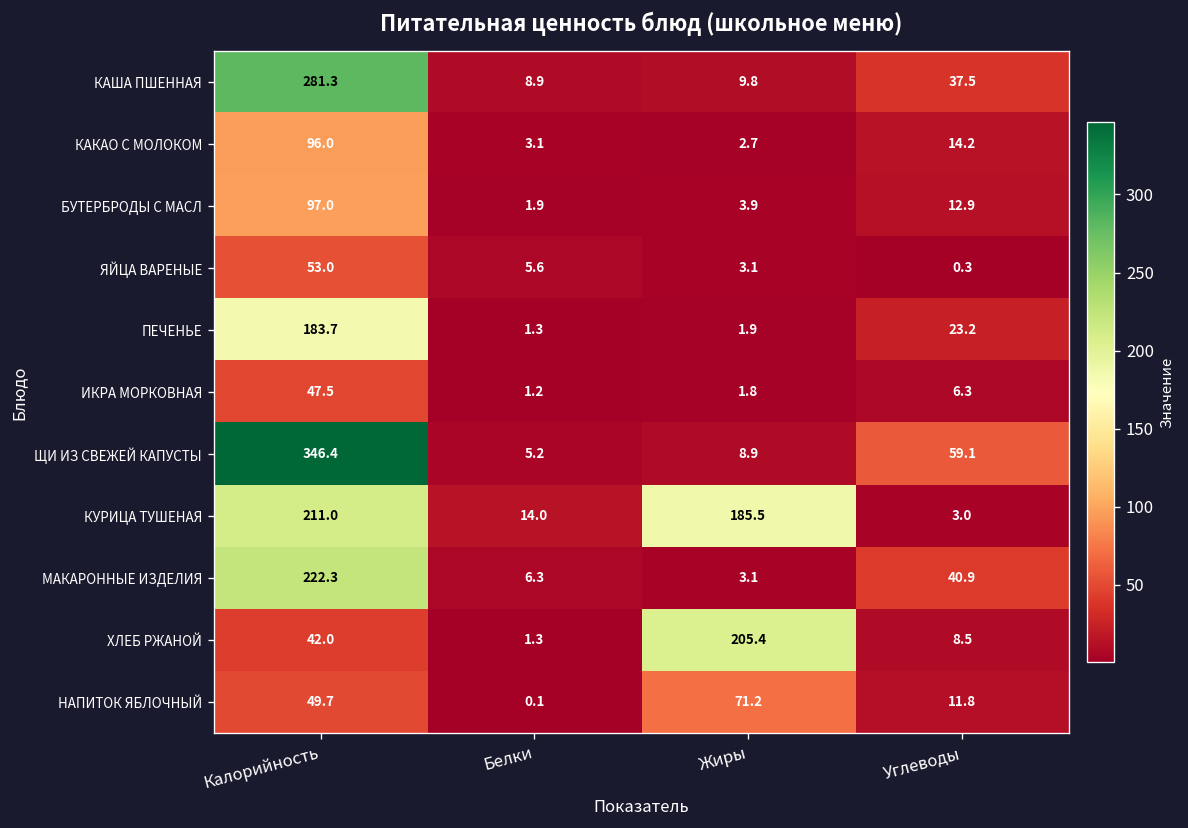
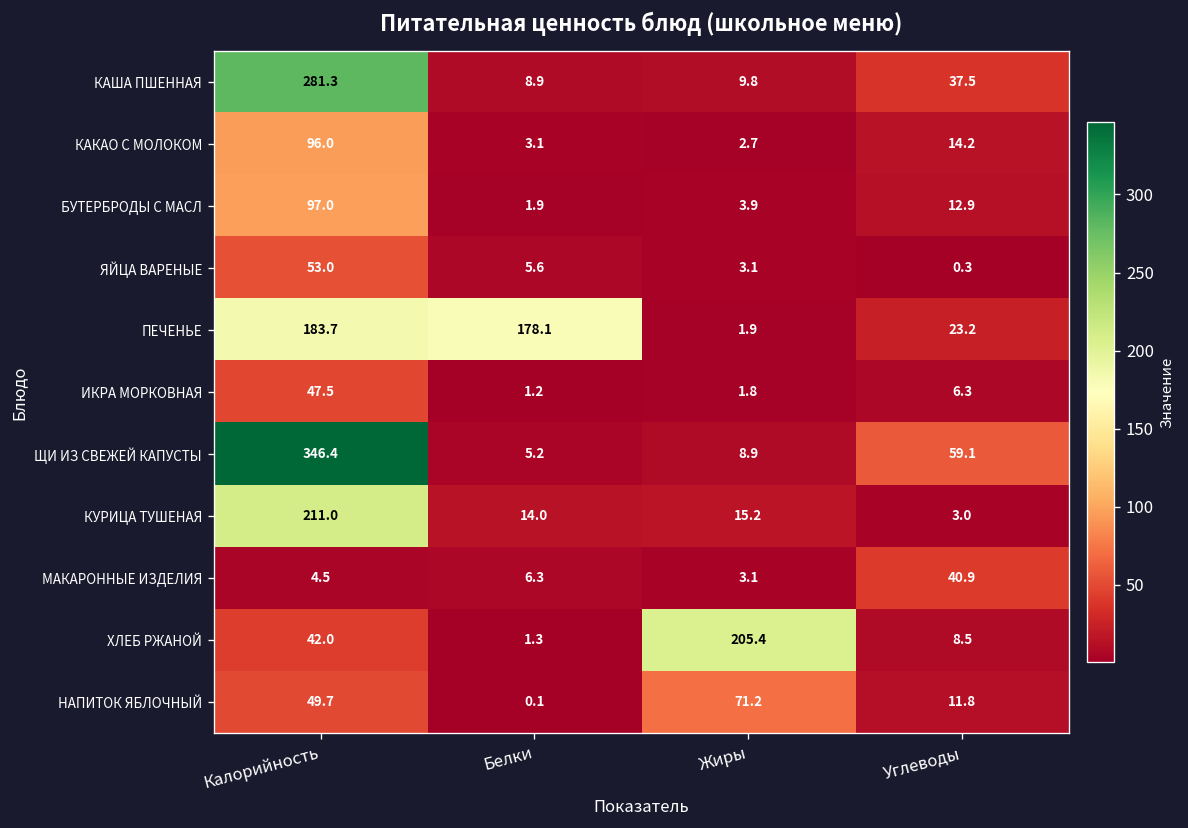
ПЕЧЕНЬЕ, Белки: 1.3 -> 178.1
КУРИЦА ТУШЕНАЯ, Жиры: 185.5 -> 15.2
МАКАРОННЫЕ ИЗДЕЛИЯ, Калорийность: 222.3 -> 4.5
